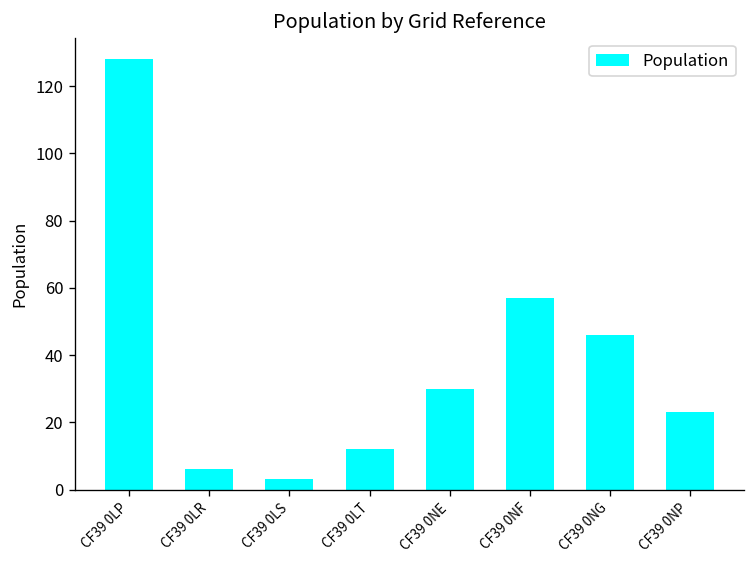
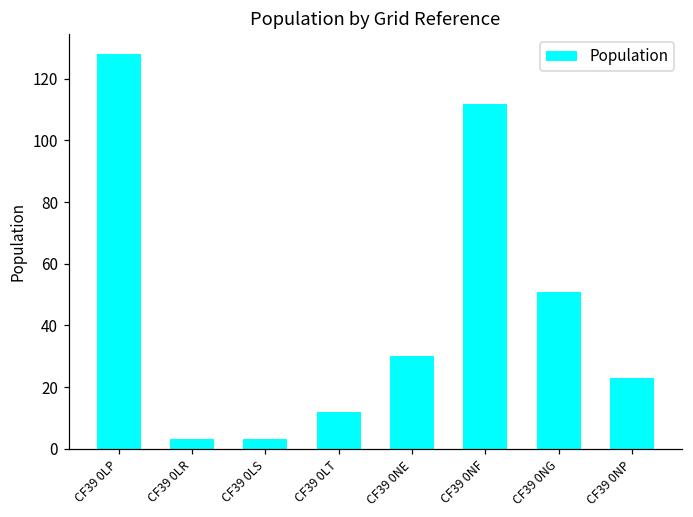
CF39 0LR: 6 -> 3
CF39 0NF: 57 -> 112
CF39 0NG: 46 -> 51
